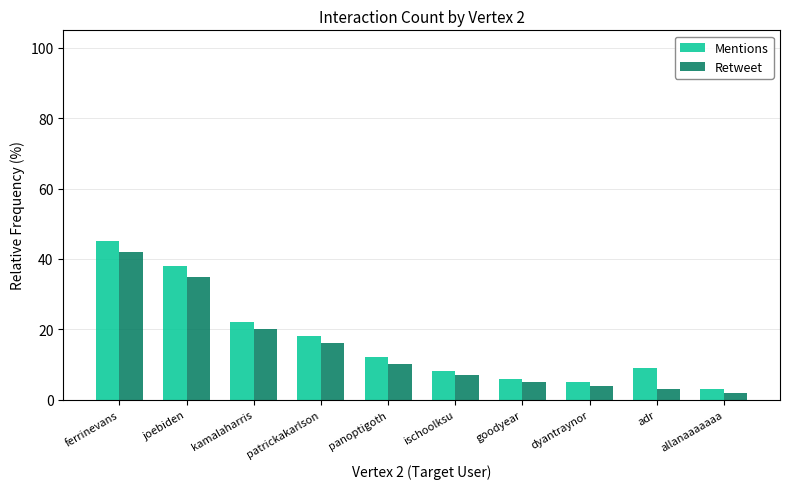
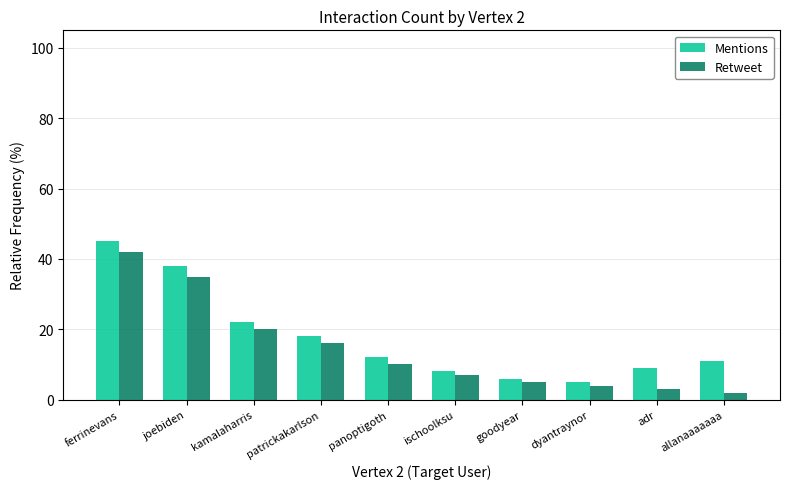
Mentions, allanaaaaaaa: 3 -> 11
